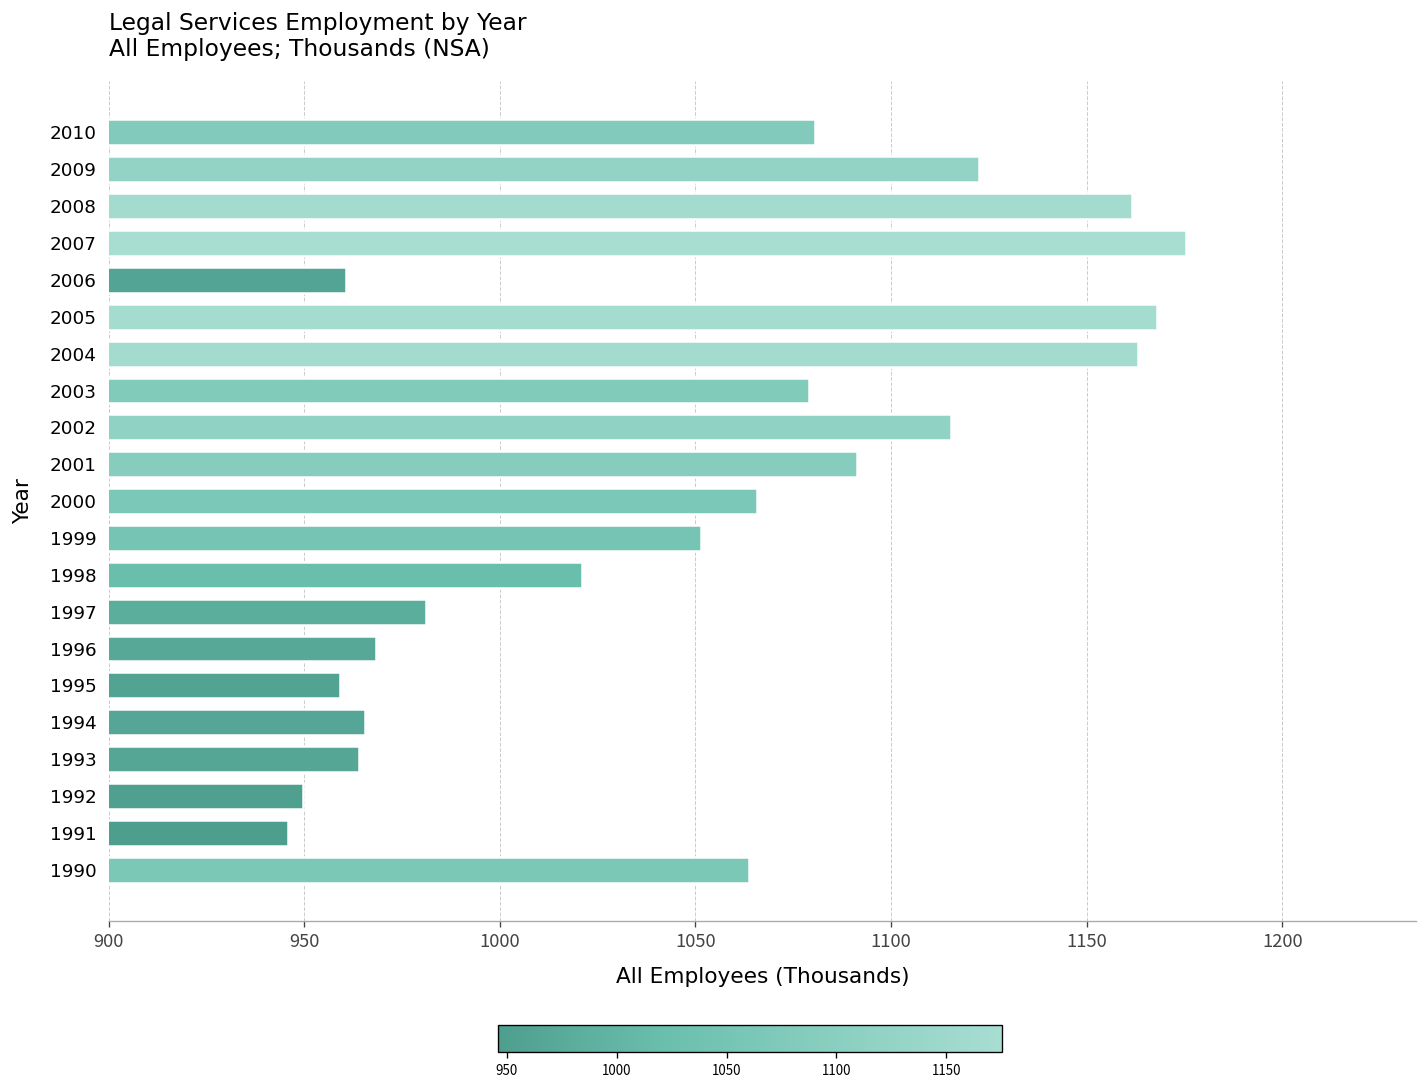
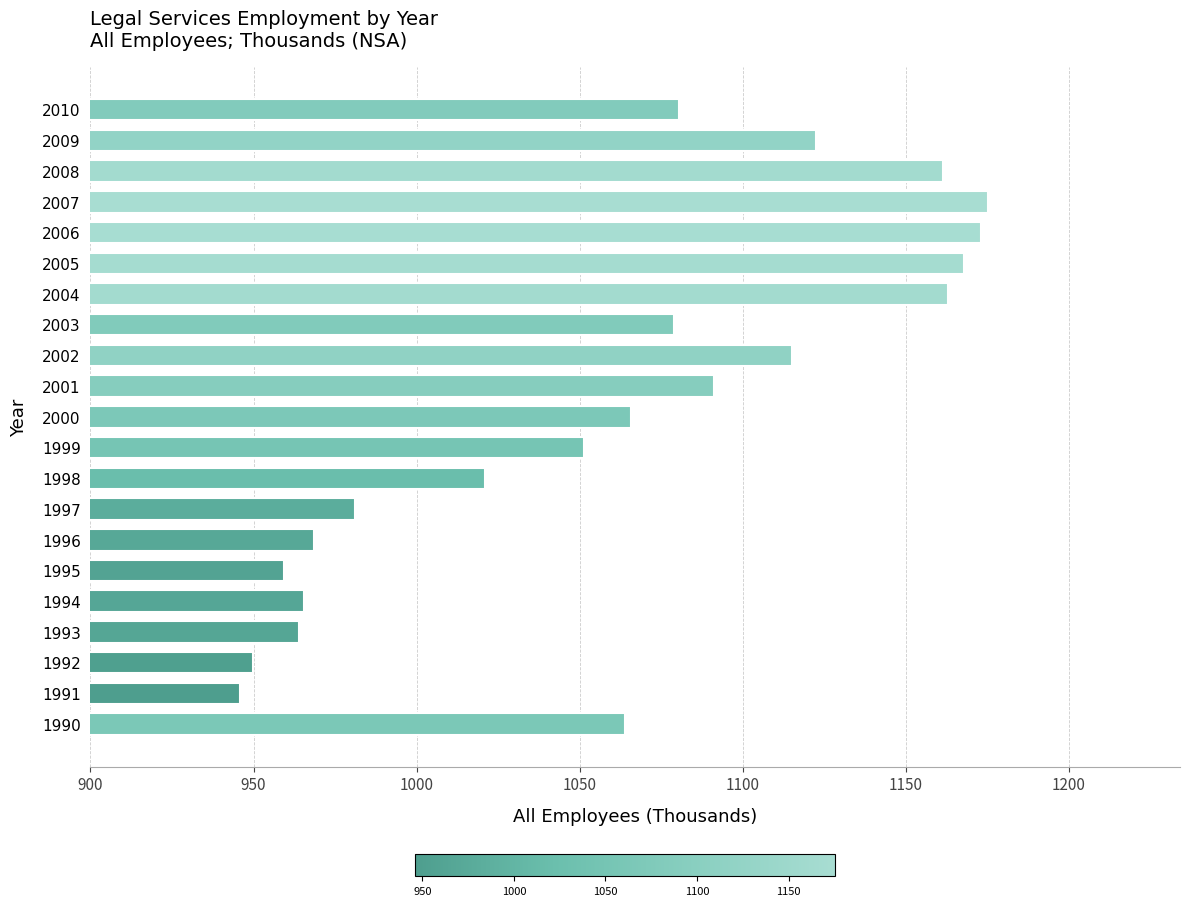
2006: 961 -> 1173
